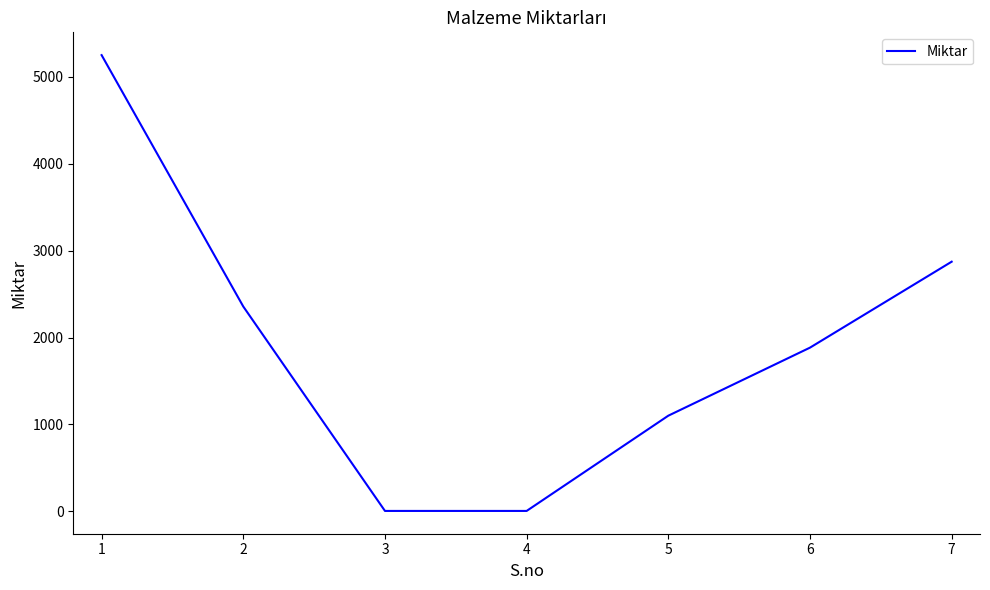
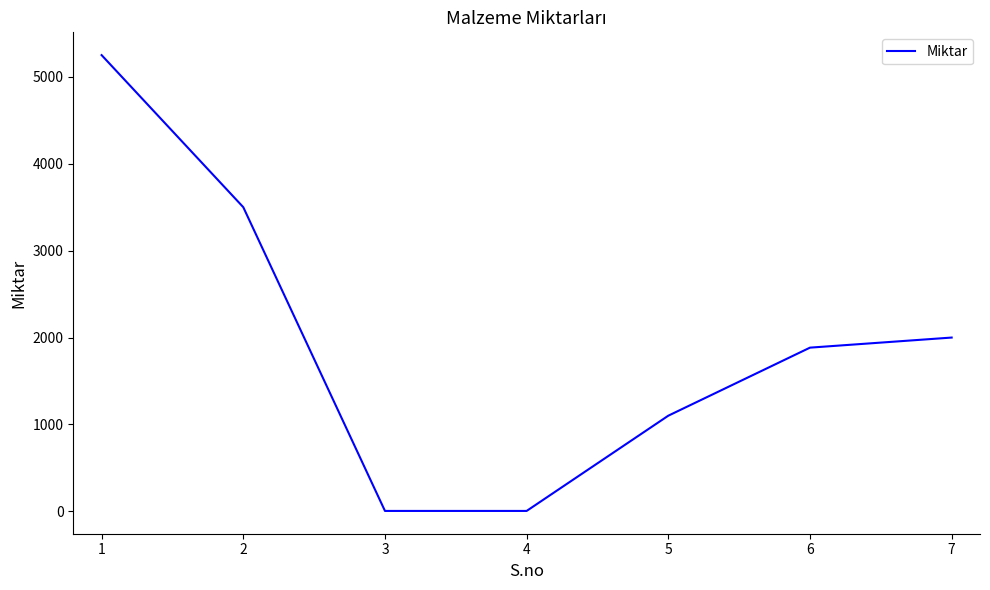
2: 2400 -> 3500
7: 2900 -> 2000
